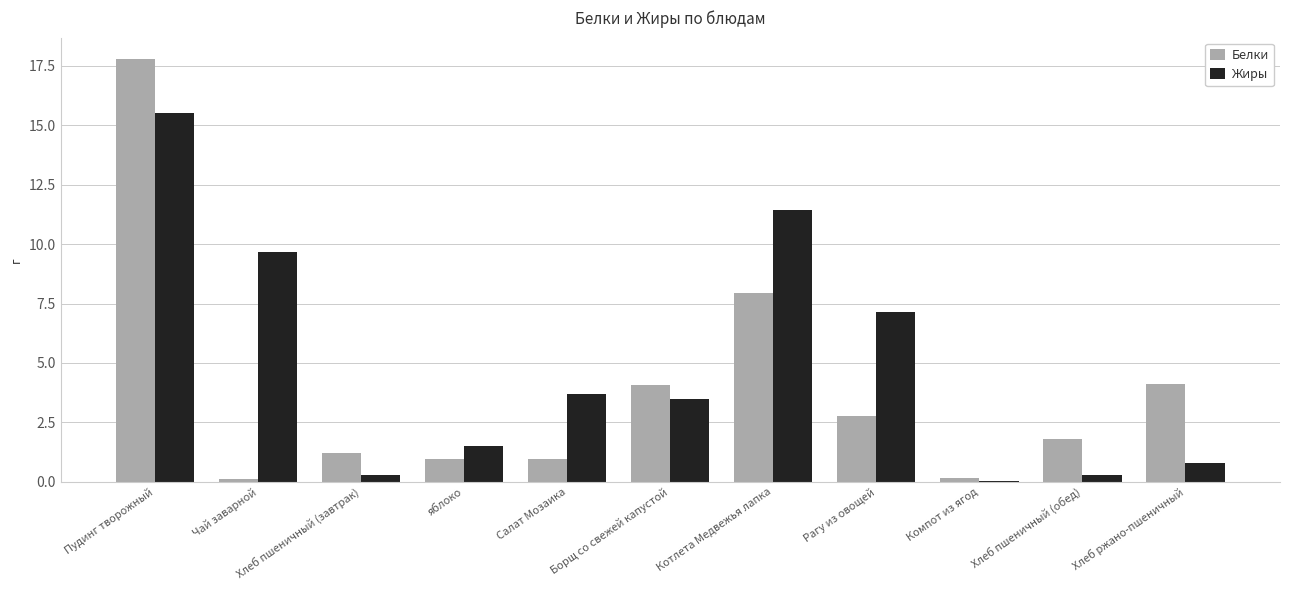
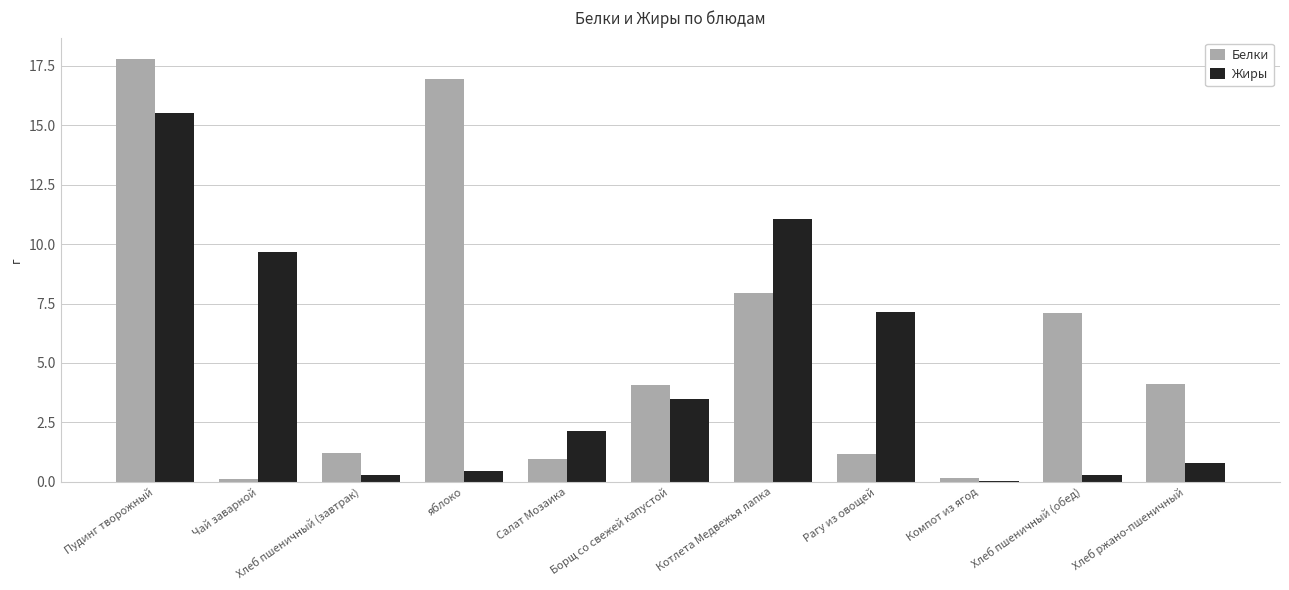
Белки, яблоко: 1.0 -> 17.0
Жиры, яблоко: 1.5 -> 0.5
Жиры, Салат Мозаика: 3.7 -> 2.1
Жиры, Котлета Медвежья лапка: 11.4 -> 11.1
Белки, Рагу из овощей: 2.8 -> 1.2
Белки, Хлеб пшеничный (обед): 1.8 -> 7.1
